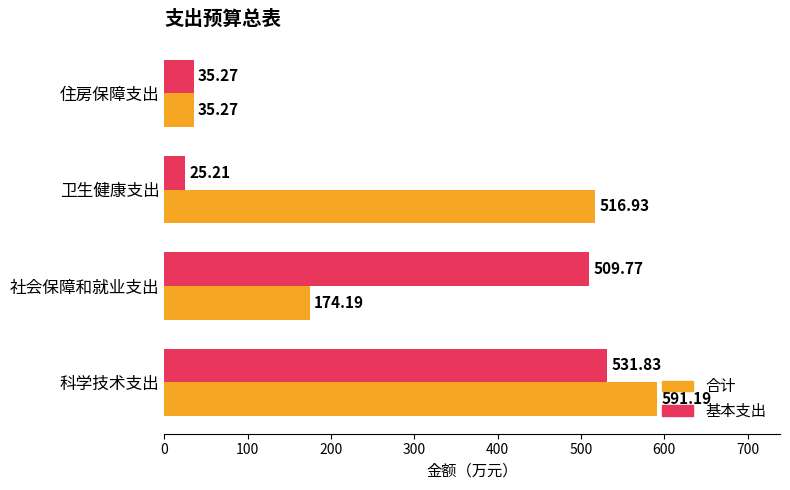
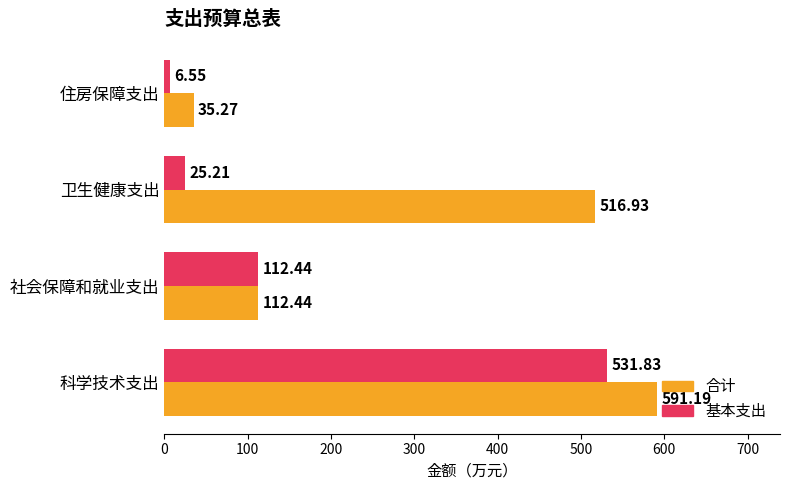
基本支出, 住房保障支出: 35.27 -> 6.55
基本支出, 社会保障和就业支出: 509.77 -> 112.44
合计, 社会保障和就业支出: 174.19 -> 112.44
